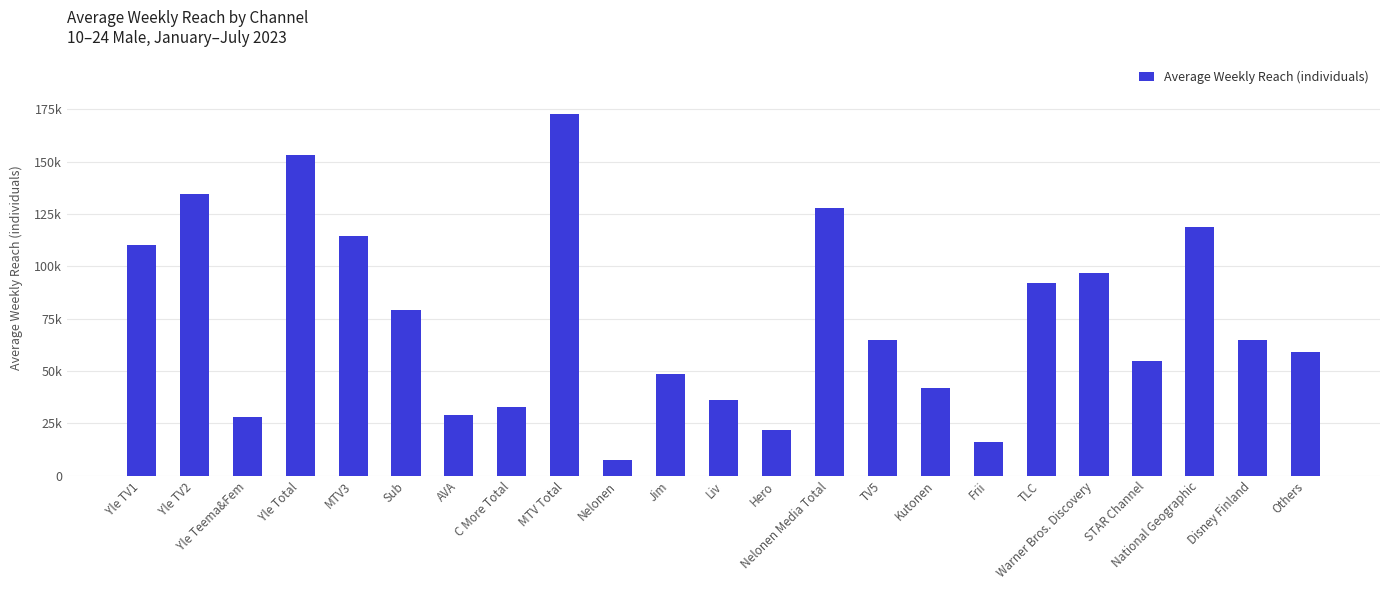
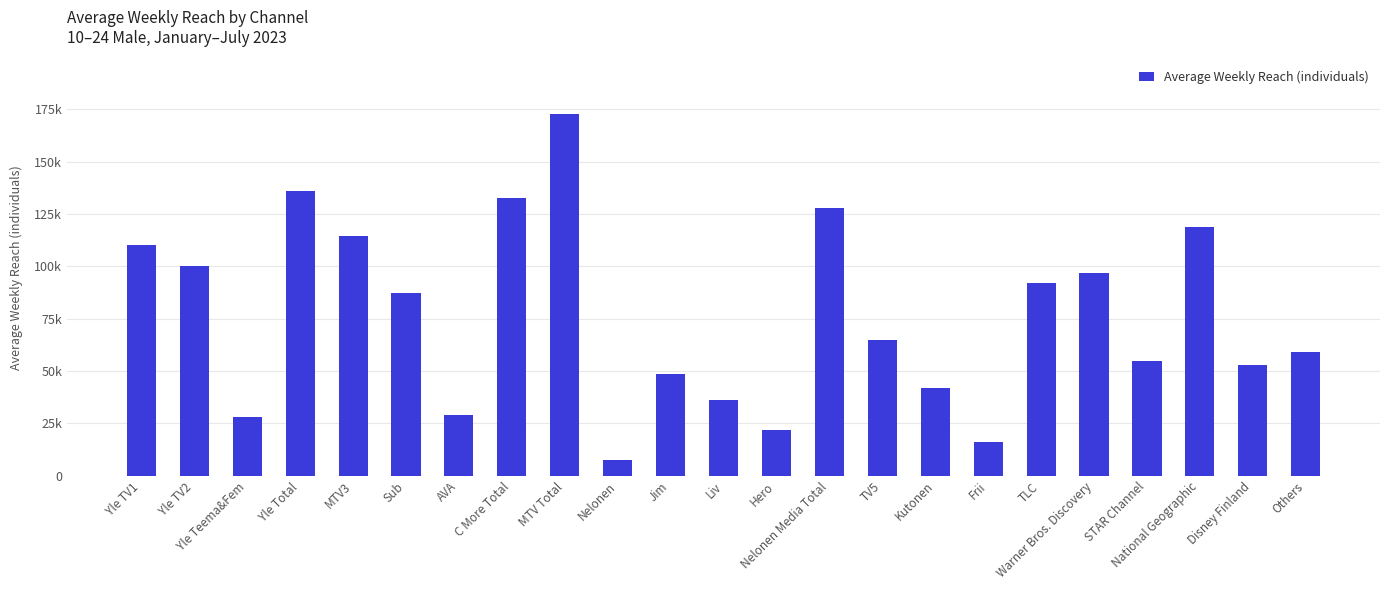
Yle TV2: 135000 -> 100000
Yle Total: 153000 -> 136000
Sub: 79000 -> 87000
C More Total: 33000 -> 133000
Disney Finland: 65000 -> 53000
